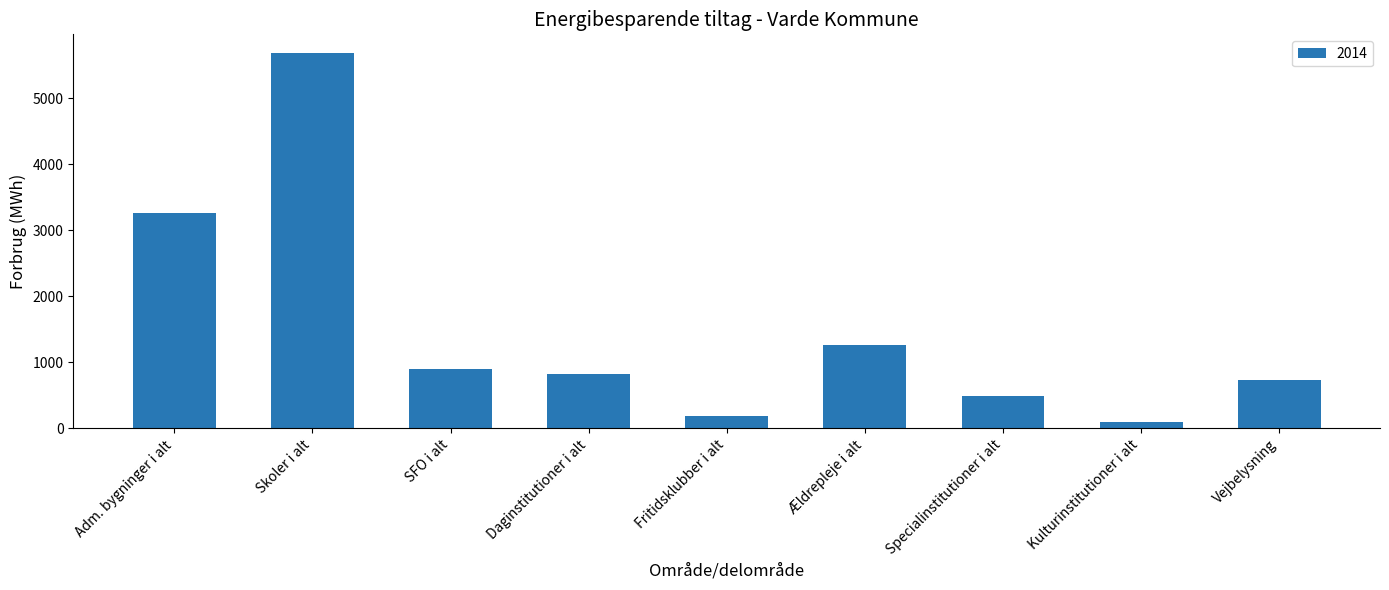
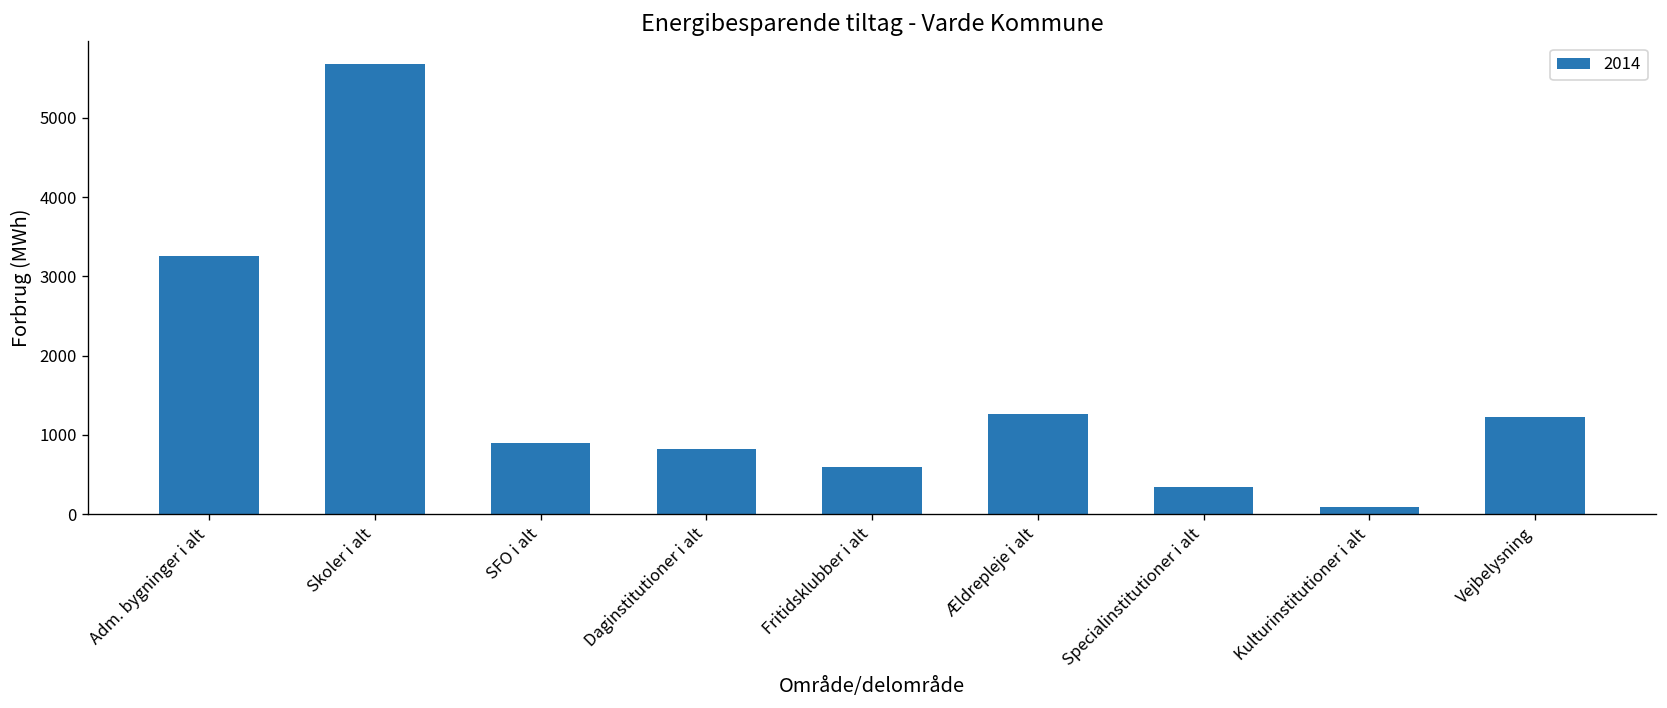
Fritidsklubber i alt: 200 -> 600
Specialinstitutioner i alt: 500 -> 300
Vejbelysning: 700 -> 1200
